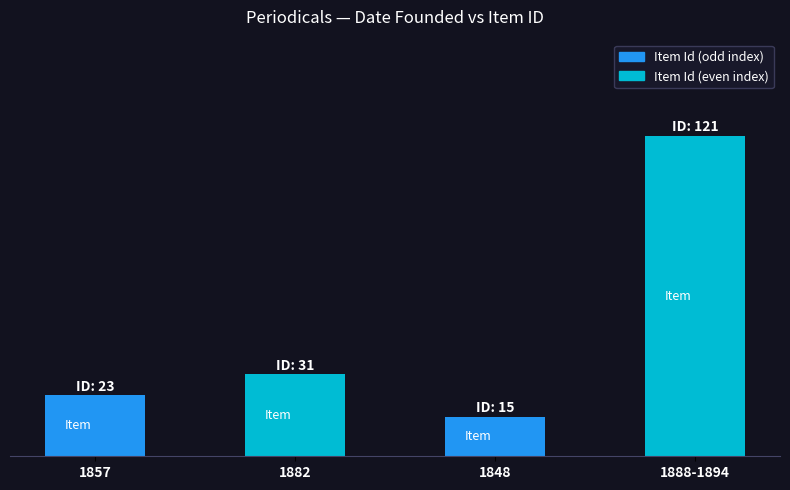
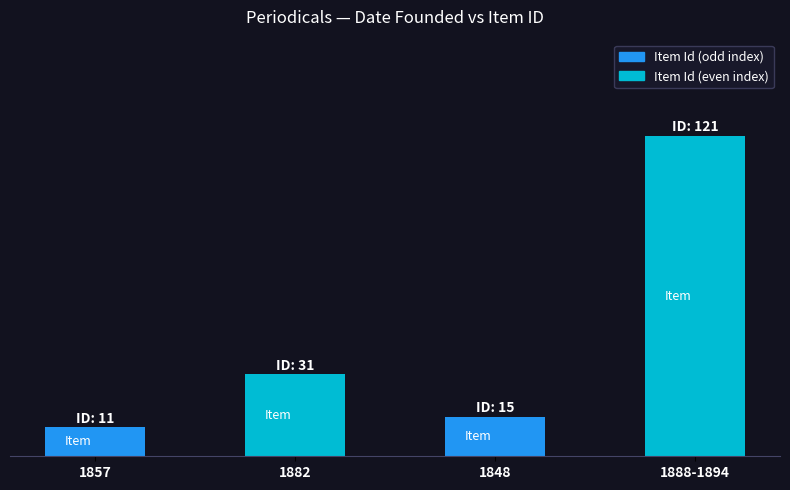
1857: 23 -> 11
